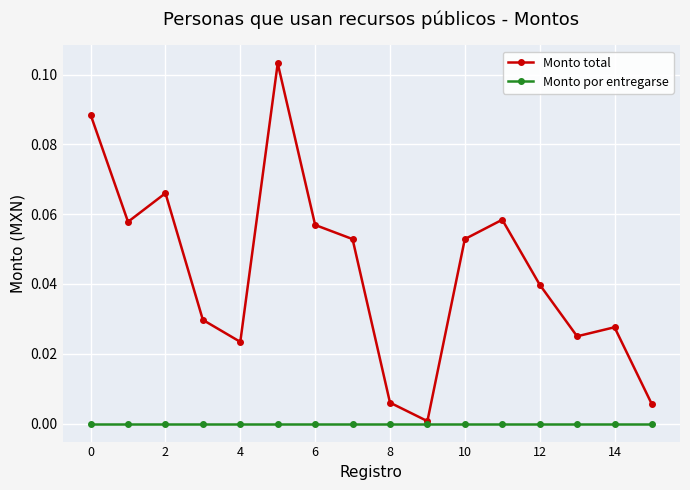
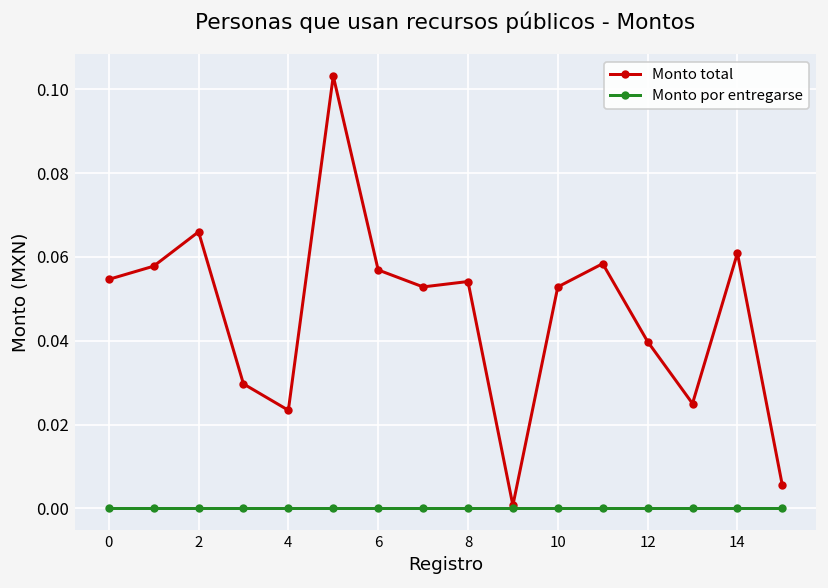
Monto total, 0: 0.088 -> 0.055
Monto total, 8: 0.006 -> 0.054
Monto total, 14: 0.028 -> 0.061
